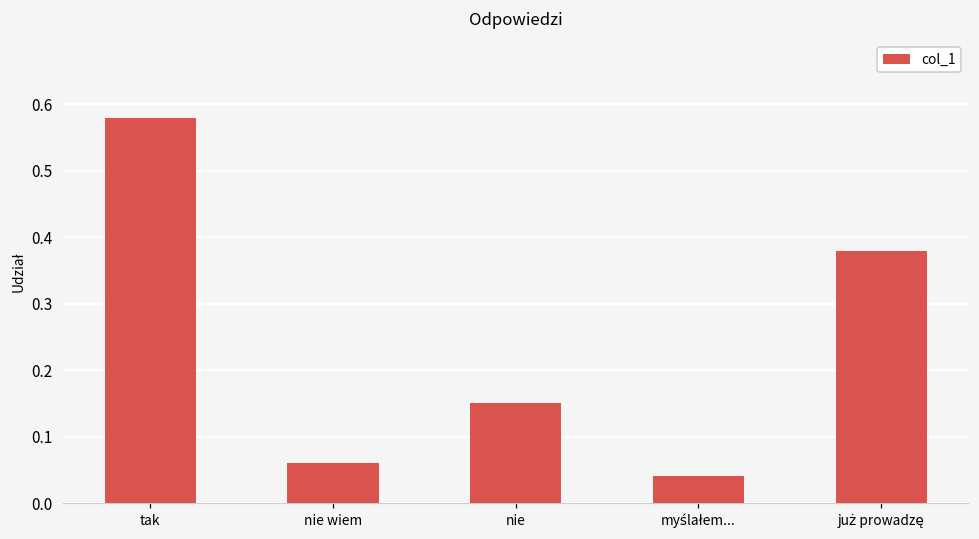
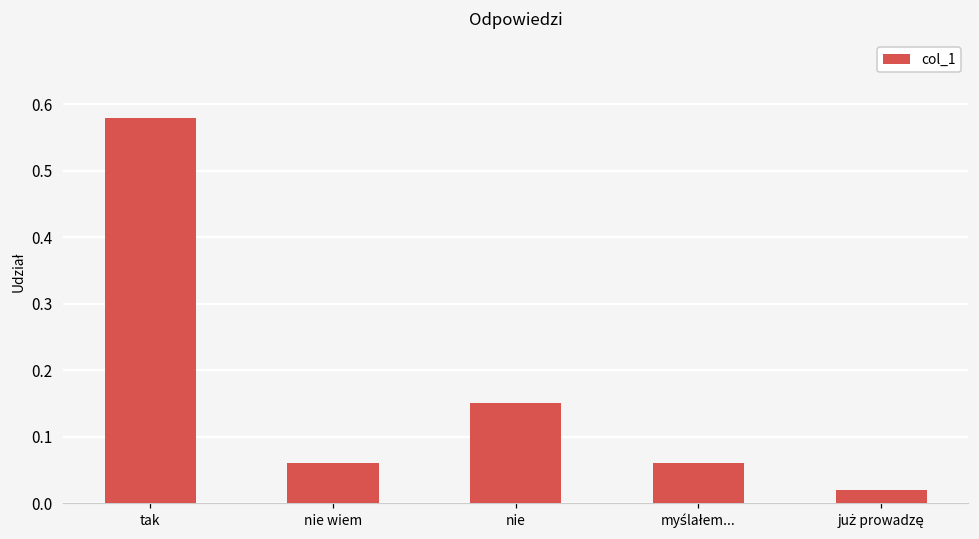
myślałem...: 0.04 -> 0.06
już prowadzę: 0.38 -> 0.02
